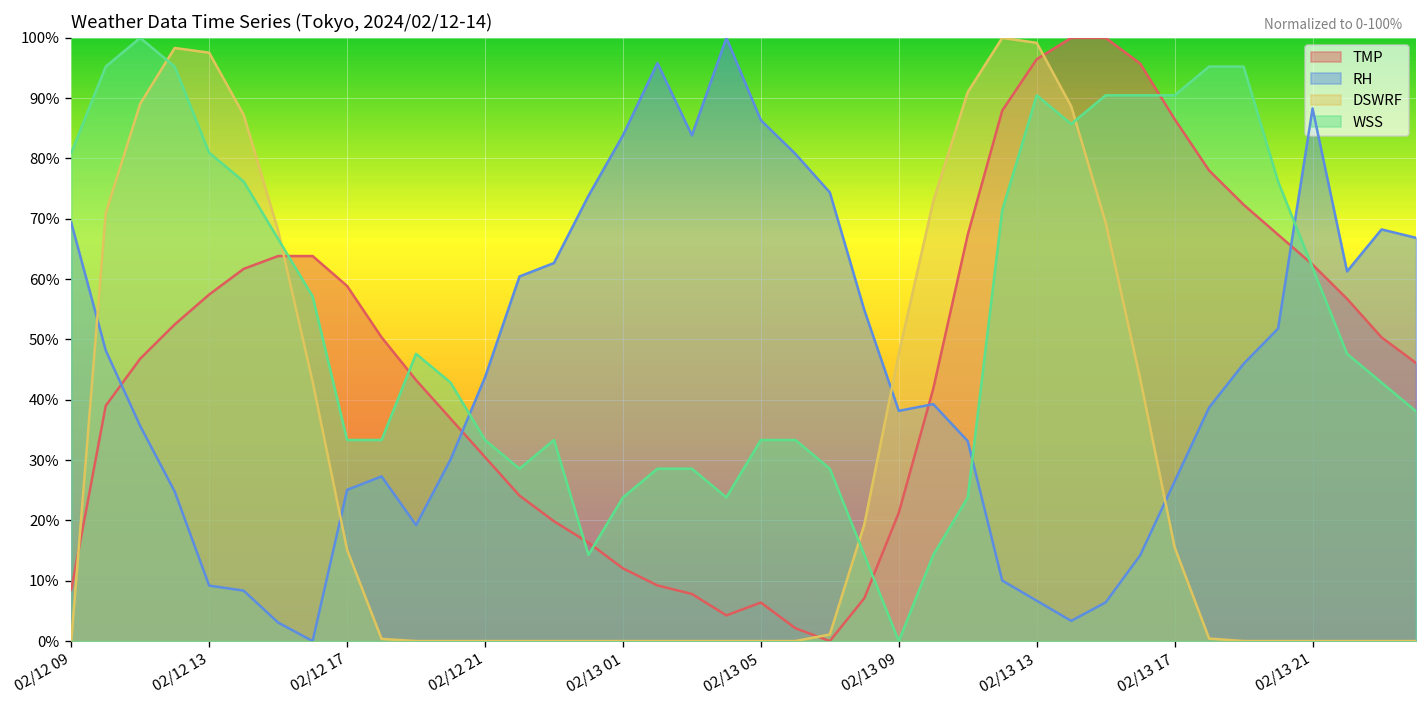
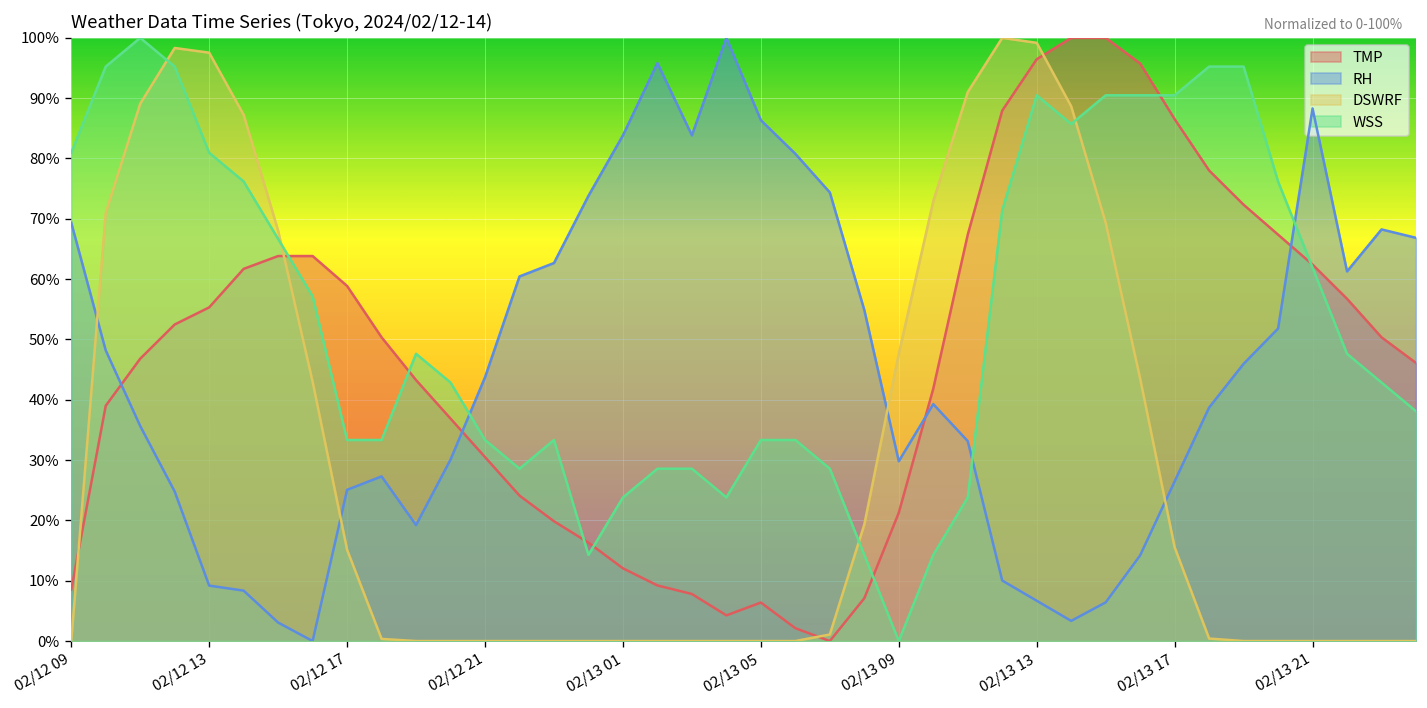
TMP, 02/12 13: 57% -> 55%
RH, 02/13 09: 38% -> 30%
